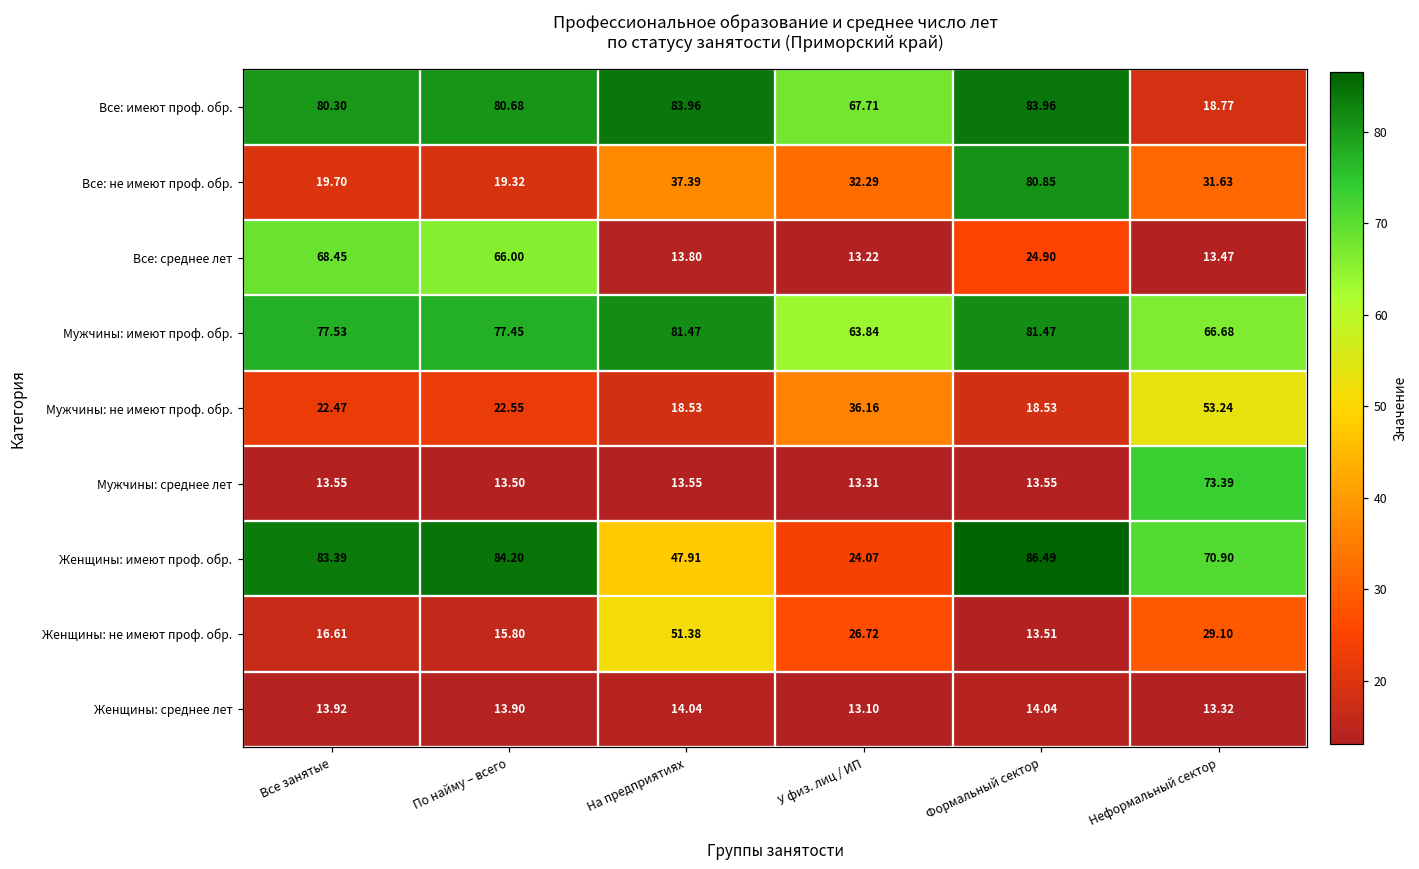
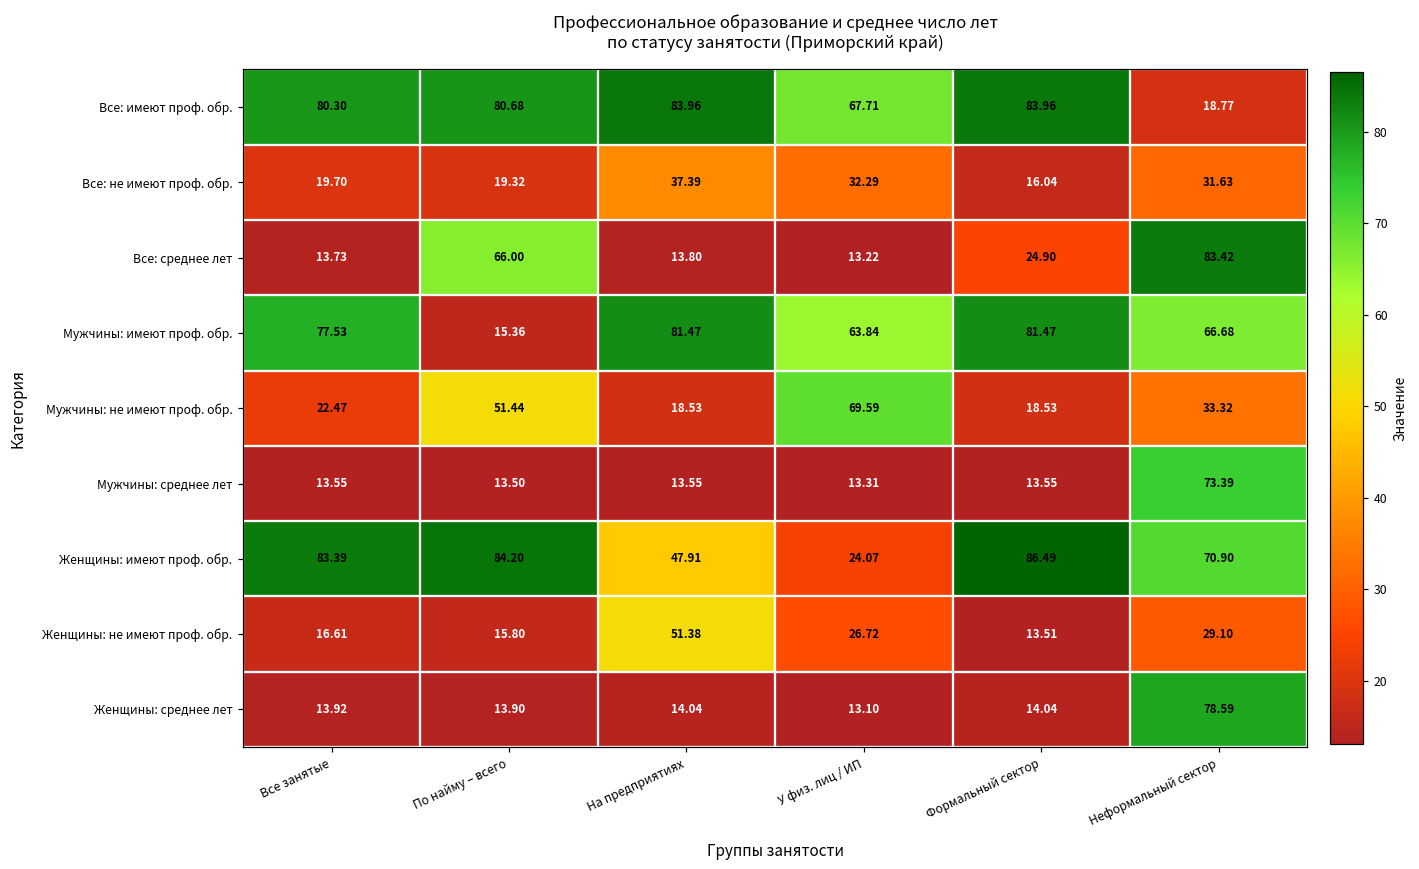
Все: не имеют проф. обр., Формальный сектор: 80.85 -> 16.04
Все: среднее лет, Все занятые: 68.45 -> 13.73
Все: среднее лет, Неформальный сектор: 13.47 -> 83.42
Мужчины: имеют проф. обр., По найму – всего: 77.45 -> 15.36
Мужчины: не имеют проф. обр., По найму – всего: 22.55 -> 51.44
Мужчины: не имеют проф. обр., У физ. лиц / ИП: 36.16 -> 69.59
Мужчины: не имеют проф. обр., Неформальный сектор: 53.24 -> 33.32
Женщины: среднее лет, Неформальный сектор: 13.32 -> 78.59
